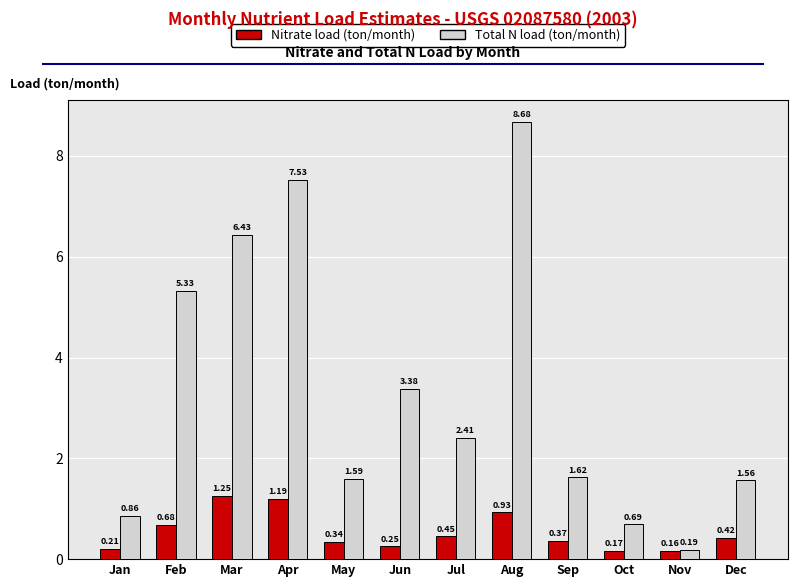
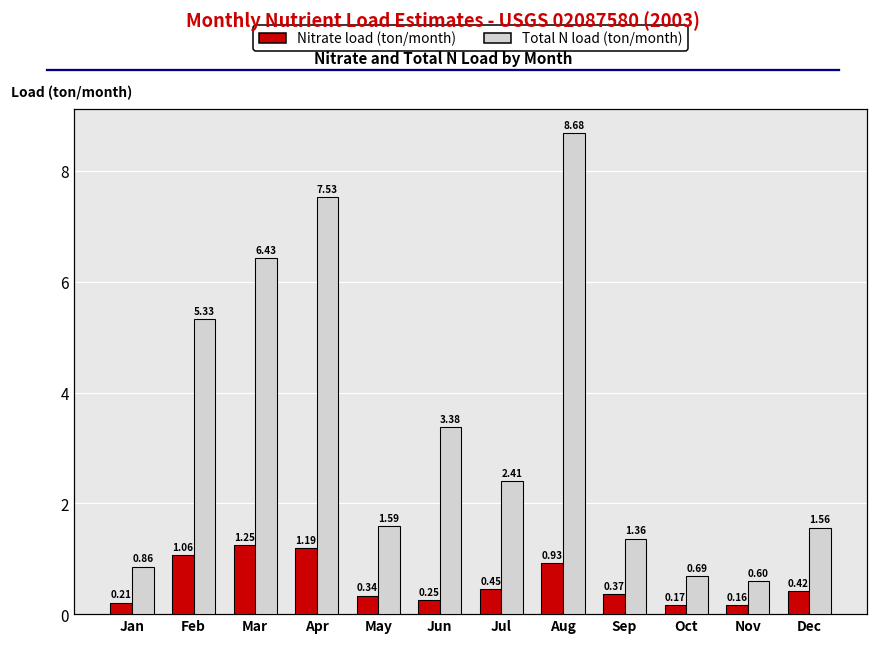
Nitrate load (ton/month), Feb: 0.68 -> 1.06
Total N load (ton/month), Sep: 1.62 -> 1.36
Total N load (ton/month), Nov: 0.19 -> 0.60
